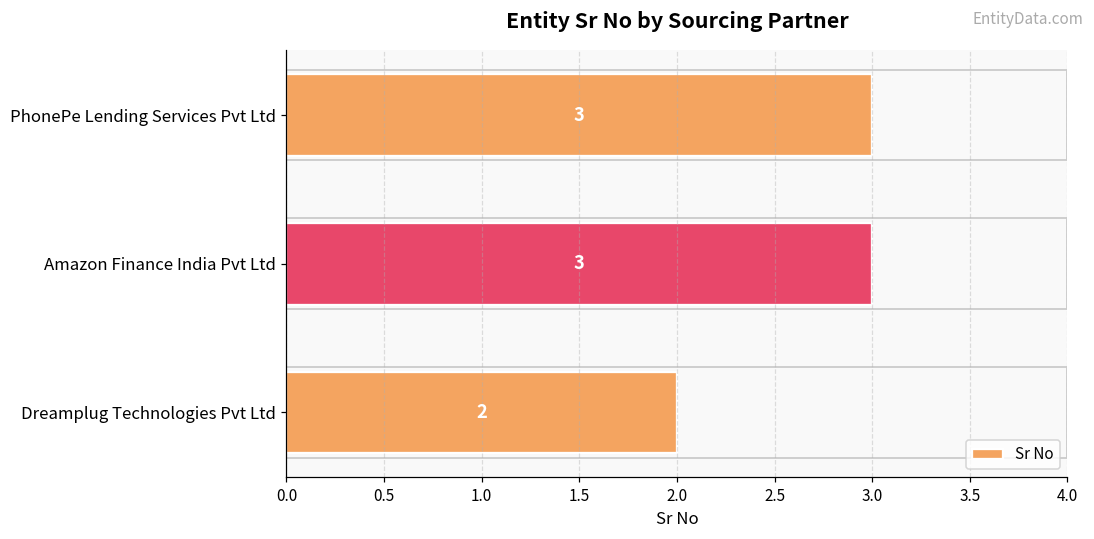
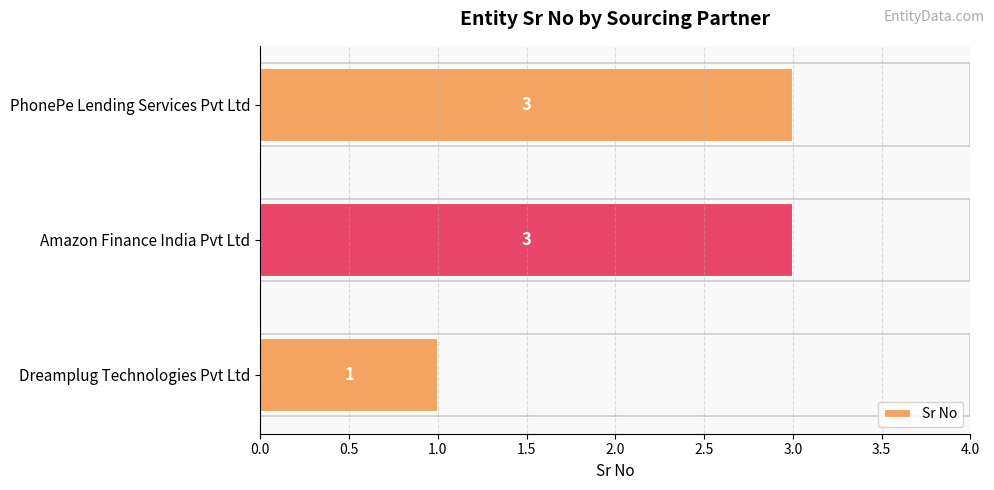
Dreamplug Technologies Pvt Ltd: 2 -> 1
